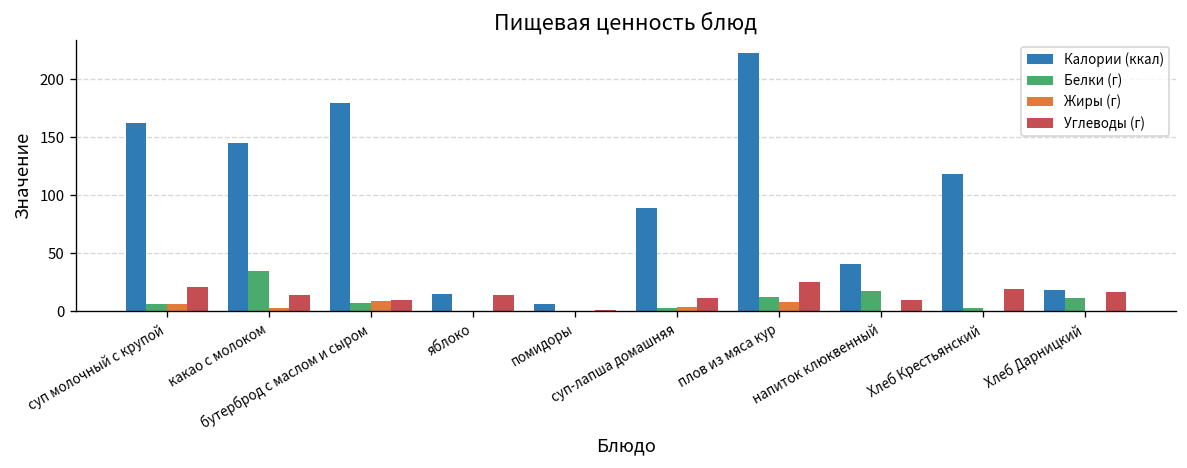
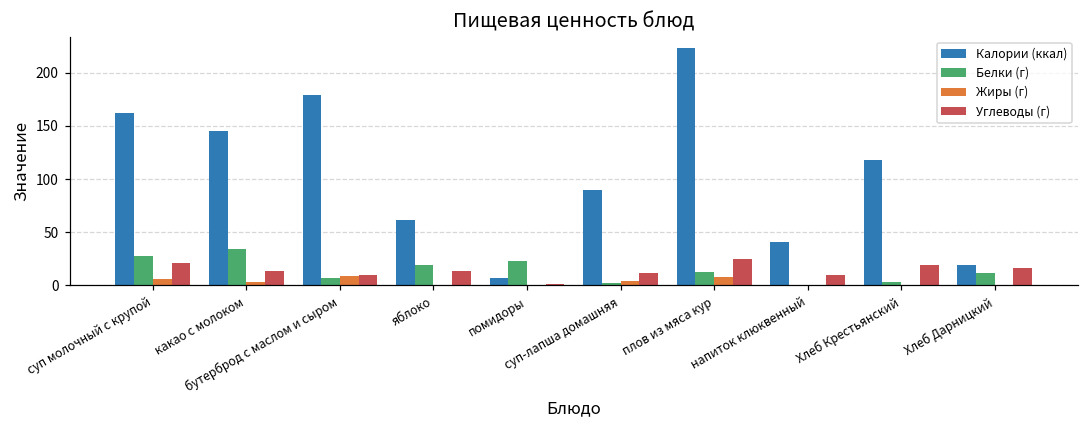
Белки (г), суп молочный с крупой: 10 -> 30
Калории (ккал), яблоко: 10 -> 60
Белки (г), яблоко: 0 -> 20
Белки (г), помидоры: 0 -> 20
Белки (г), напиток клюквенный: 20 -> 0
